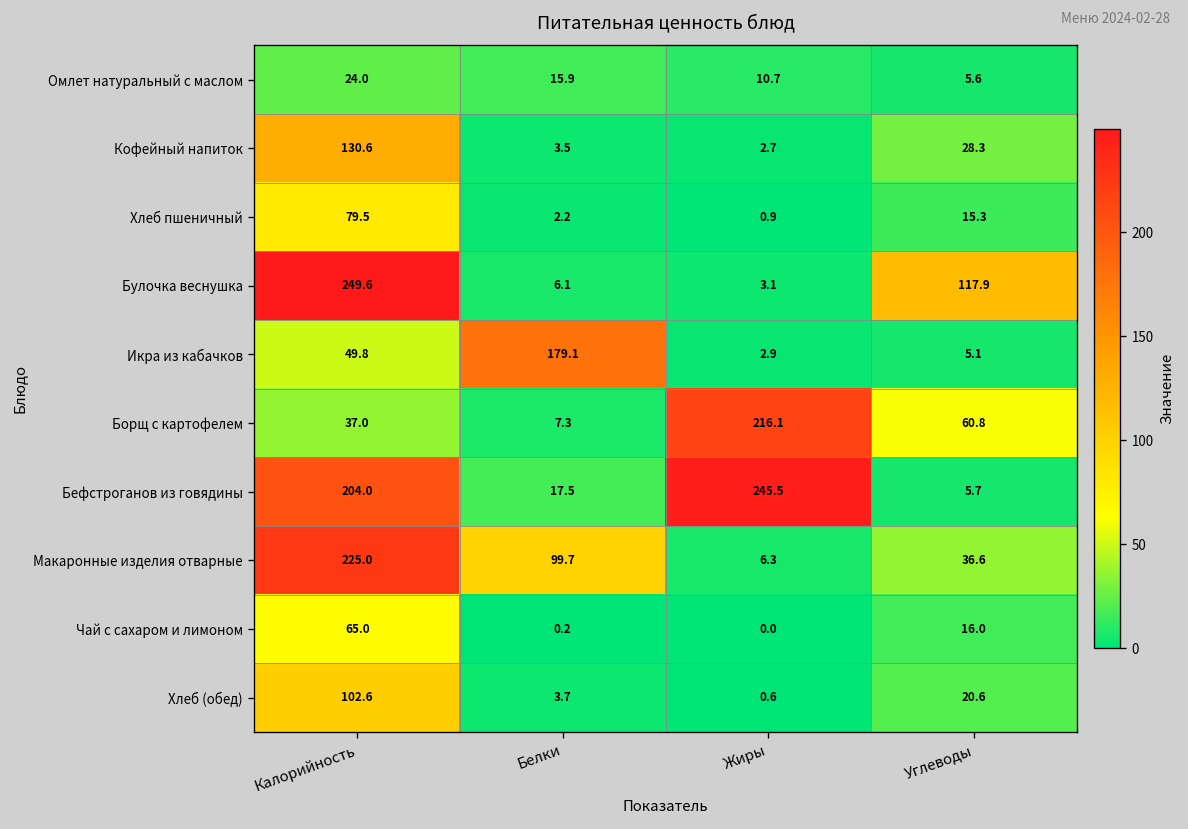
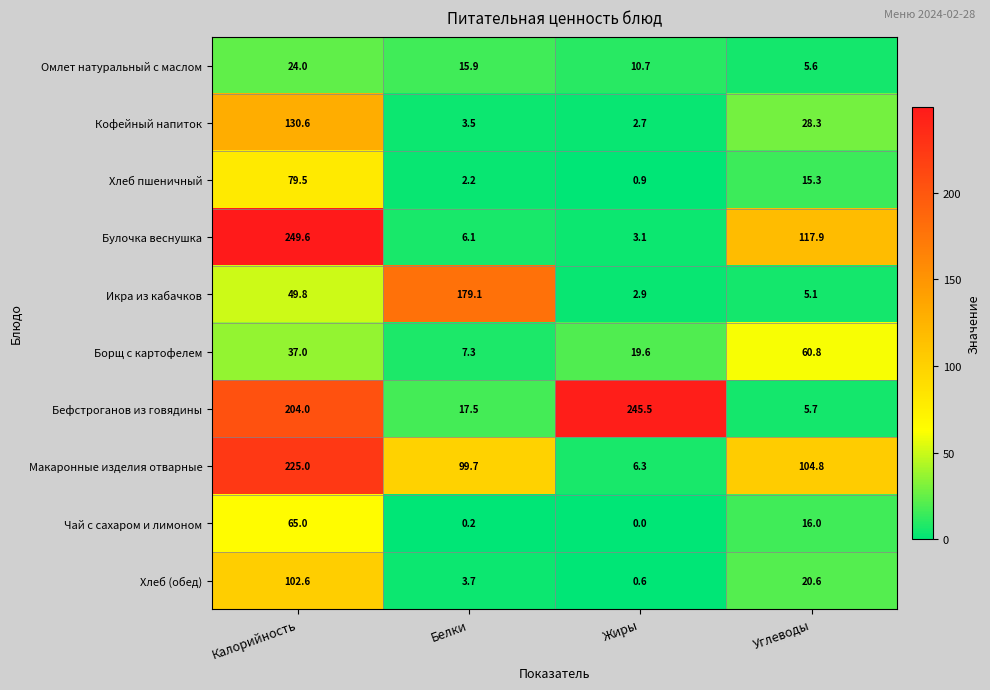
Борщ с картофелем, Жиры: 216.1 -> 19.6
Макаронные изделия отварные, Углеводы: 36.6 -> 104.8
